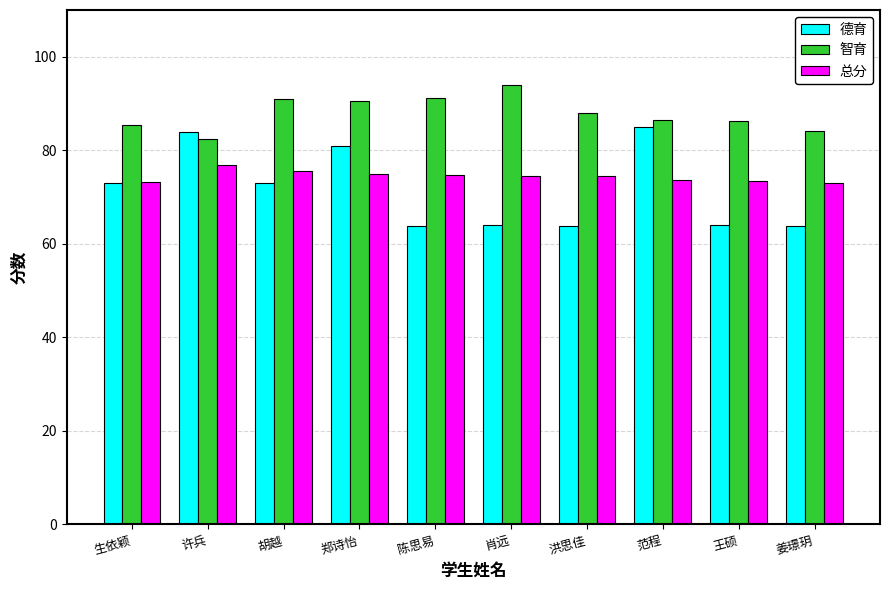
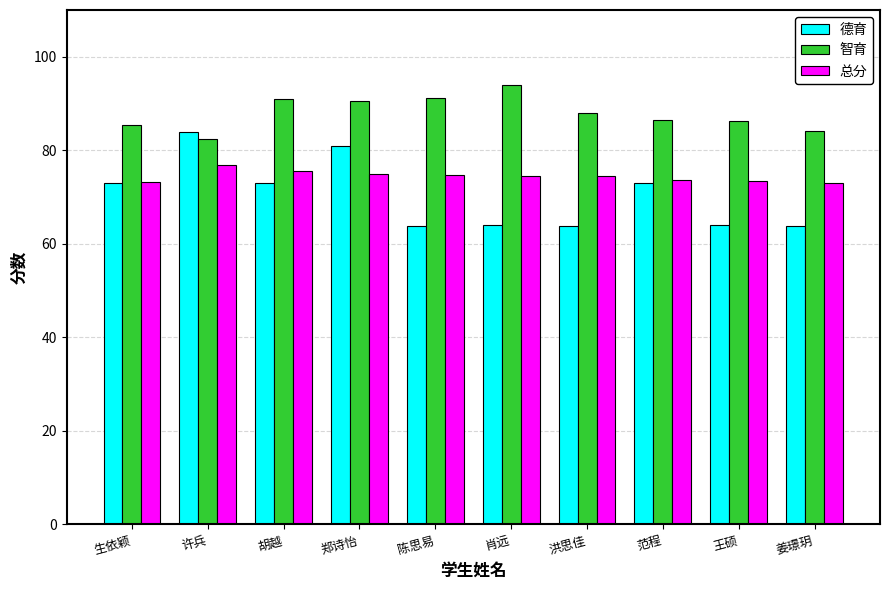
德育, 范程: 85 -> 73
